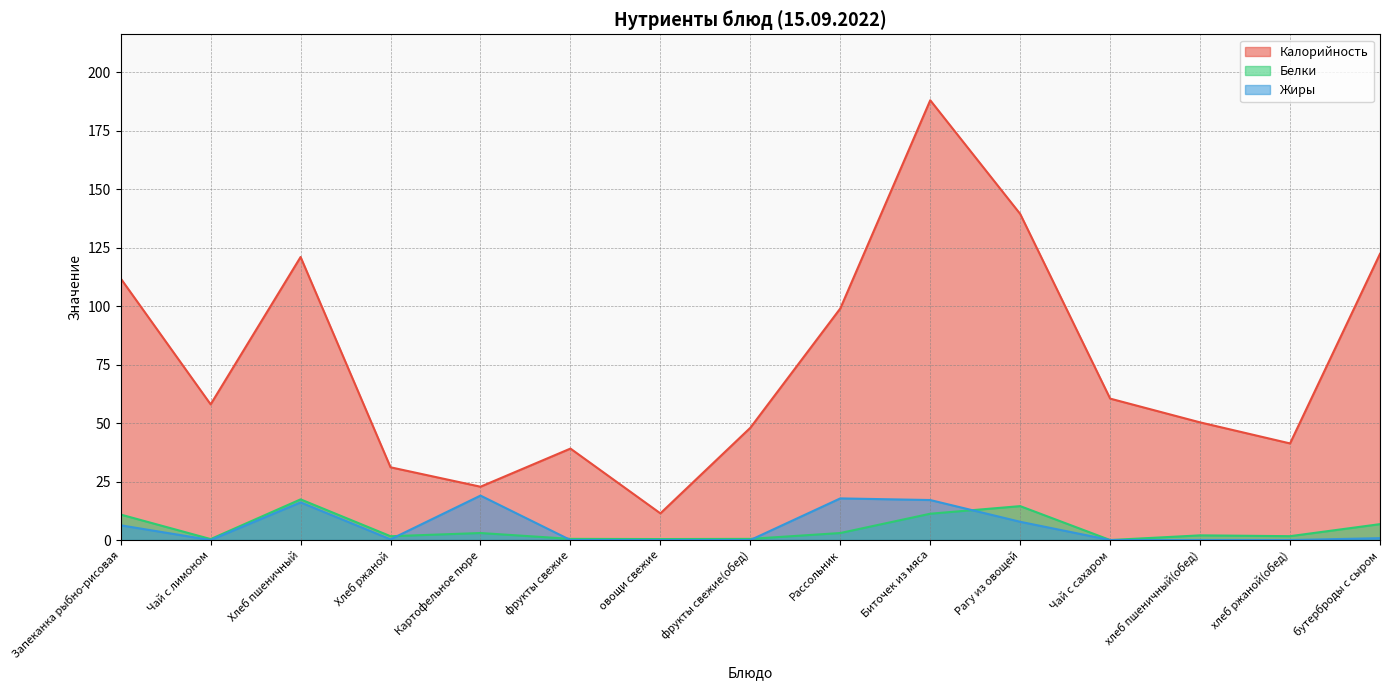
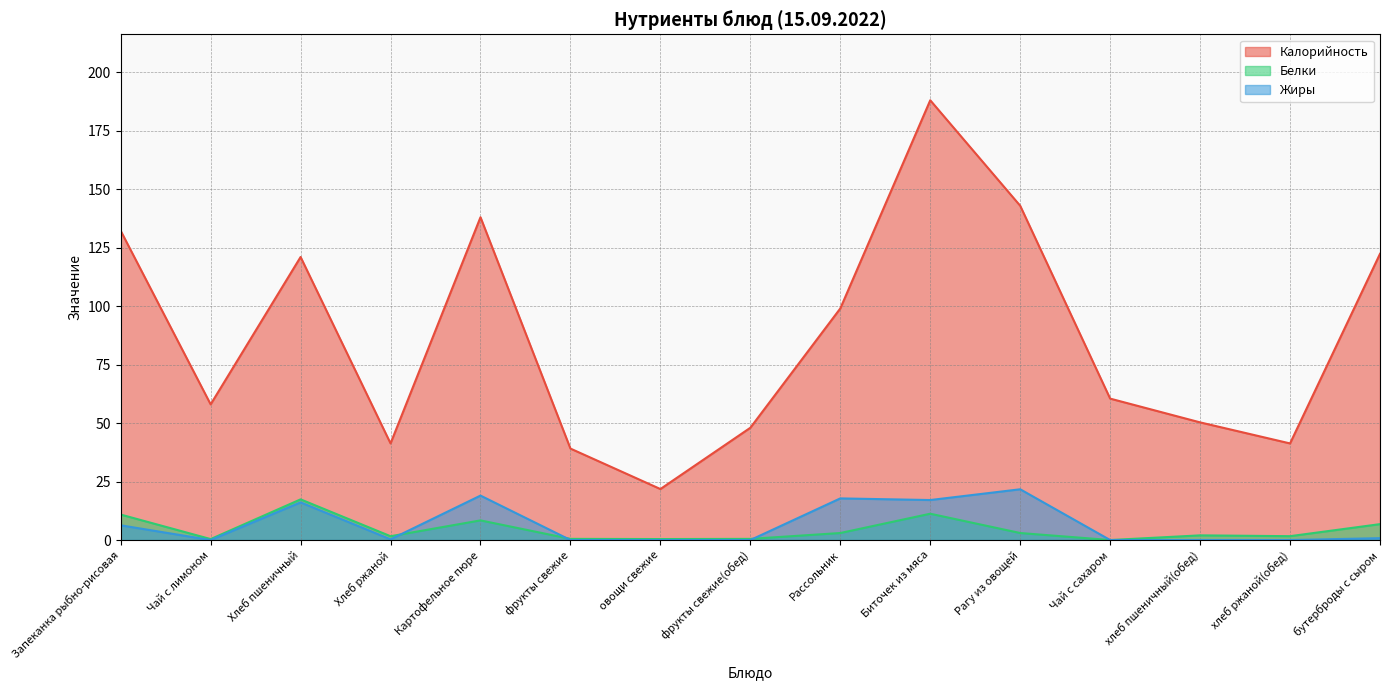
Калорийность, Запеканка рыбно-рисовая: 112 -> 132
Калорийность, Хлеб ржаной: 31 -> 41
Калорийность, Картофельное пюре: 23 -> 138
Белки, Картофельное пюре: 3 -> 8
Калорийность, овощи свежие: 11 -> 22
Калорийность, Рагу из овощей: 139 -> 143
Белки, Рагу из овощей: 15 -> 3
Жиры, Рагу из овощей: 8 -> 22
